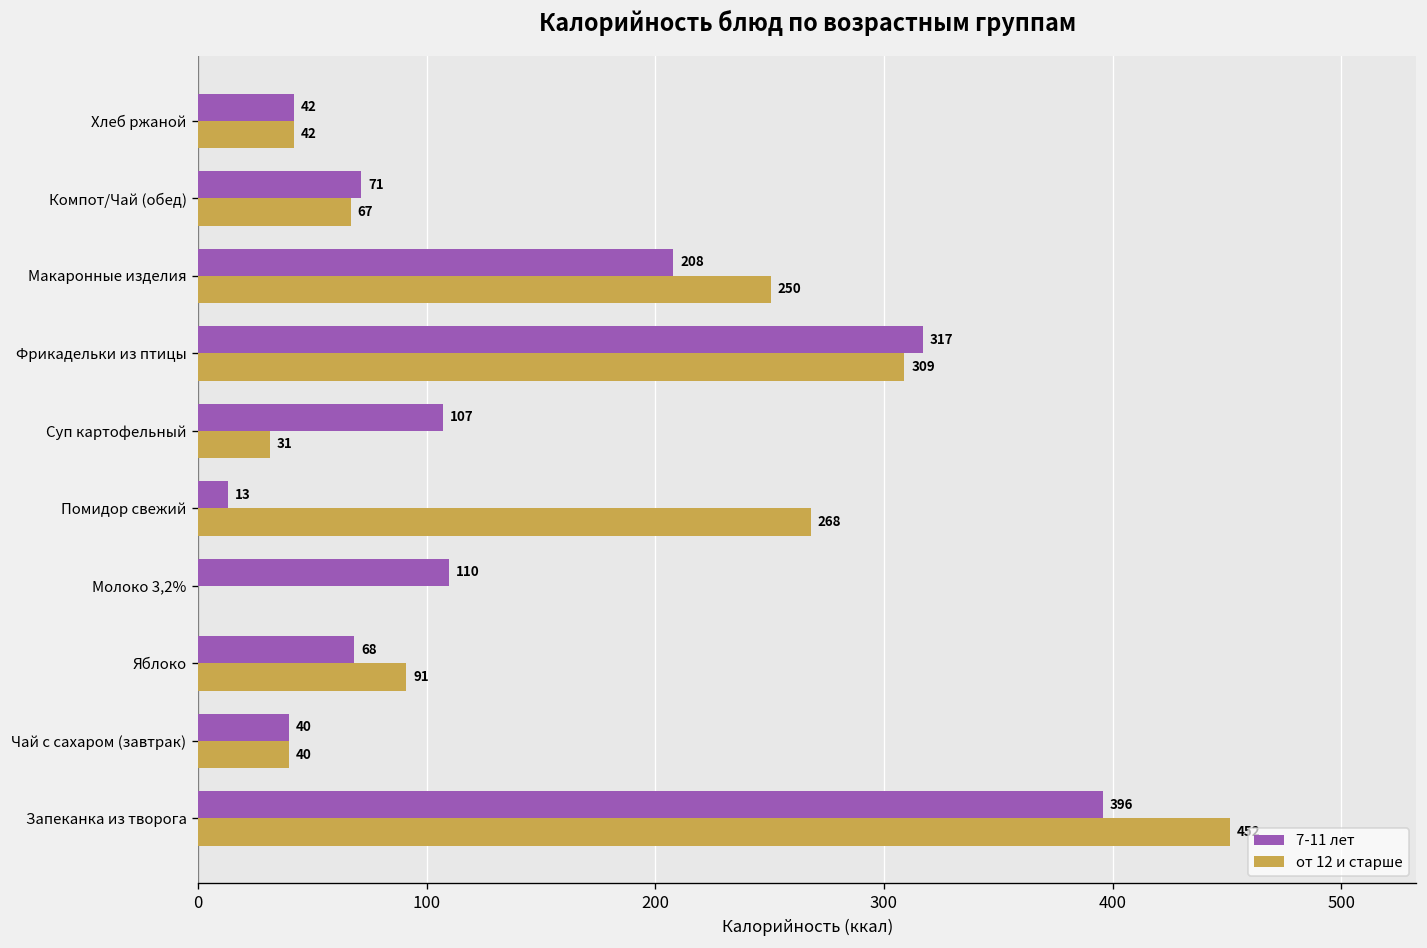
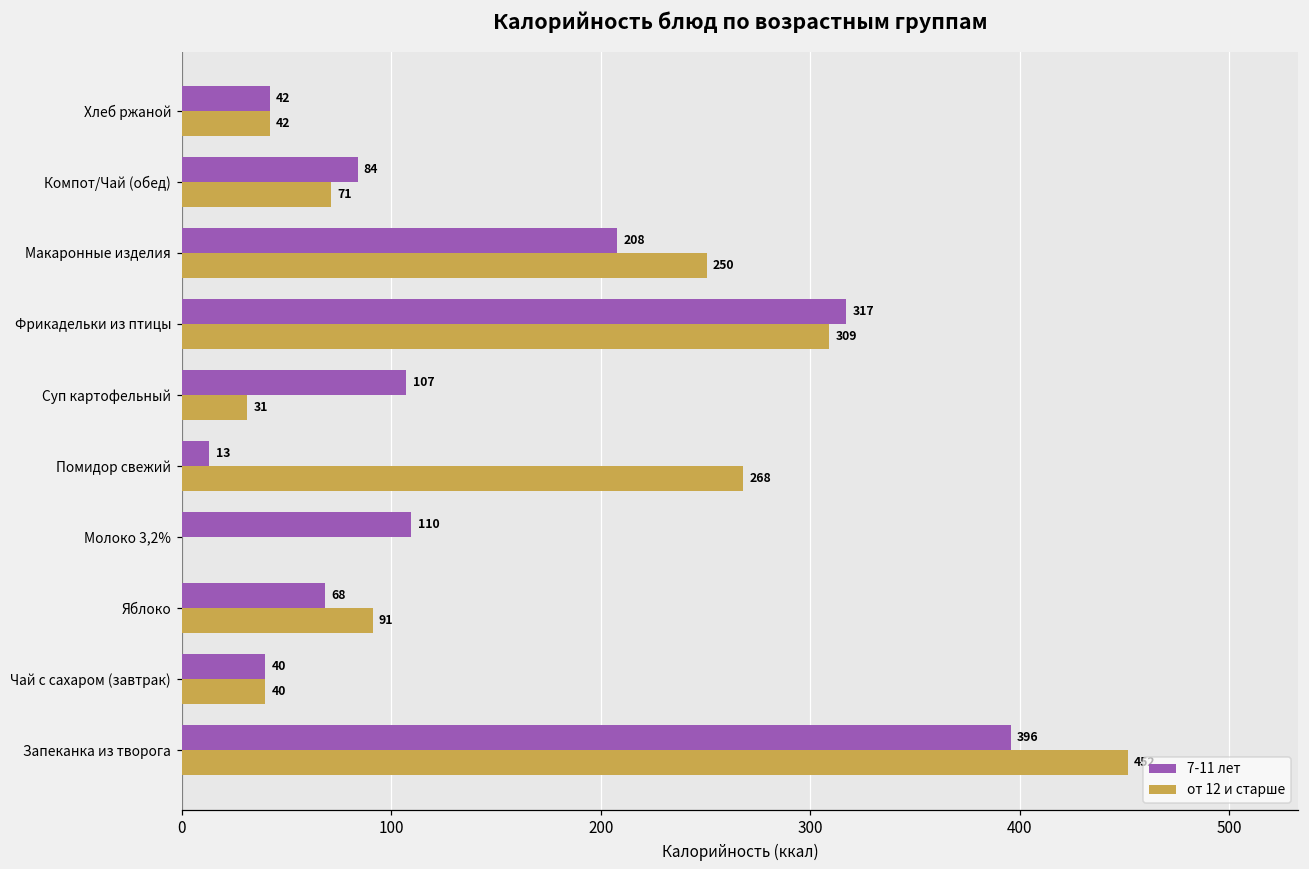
7-11 лет, Компот/Чай (обед): 71 -> 84
от 12 и старше, Компот/Чай (обед): 67 -> 71
